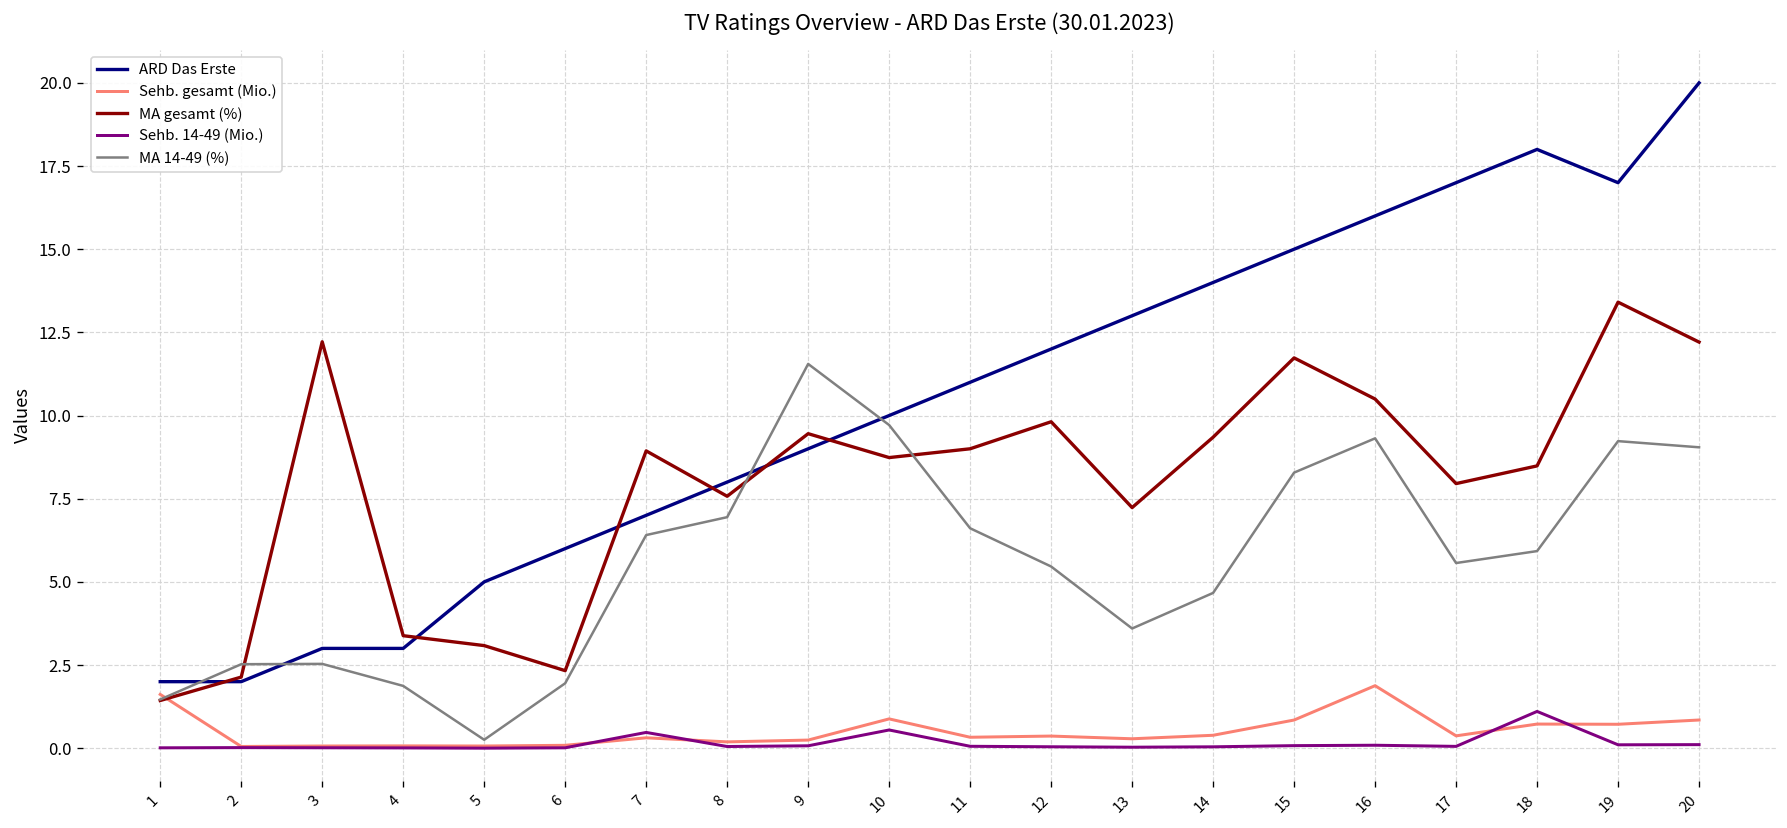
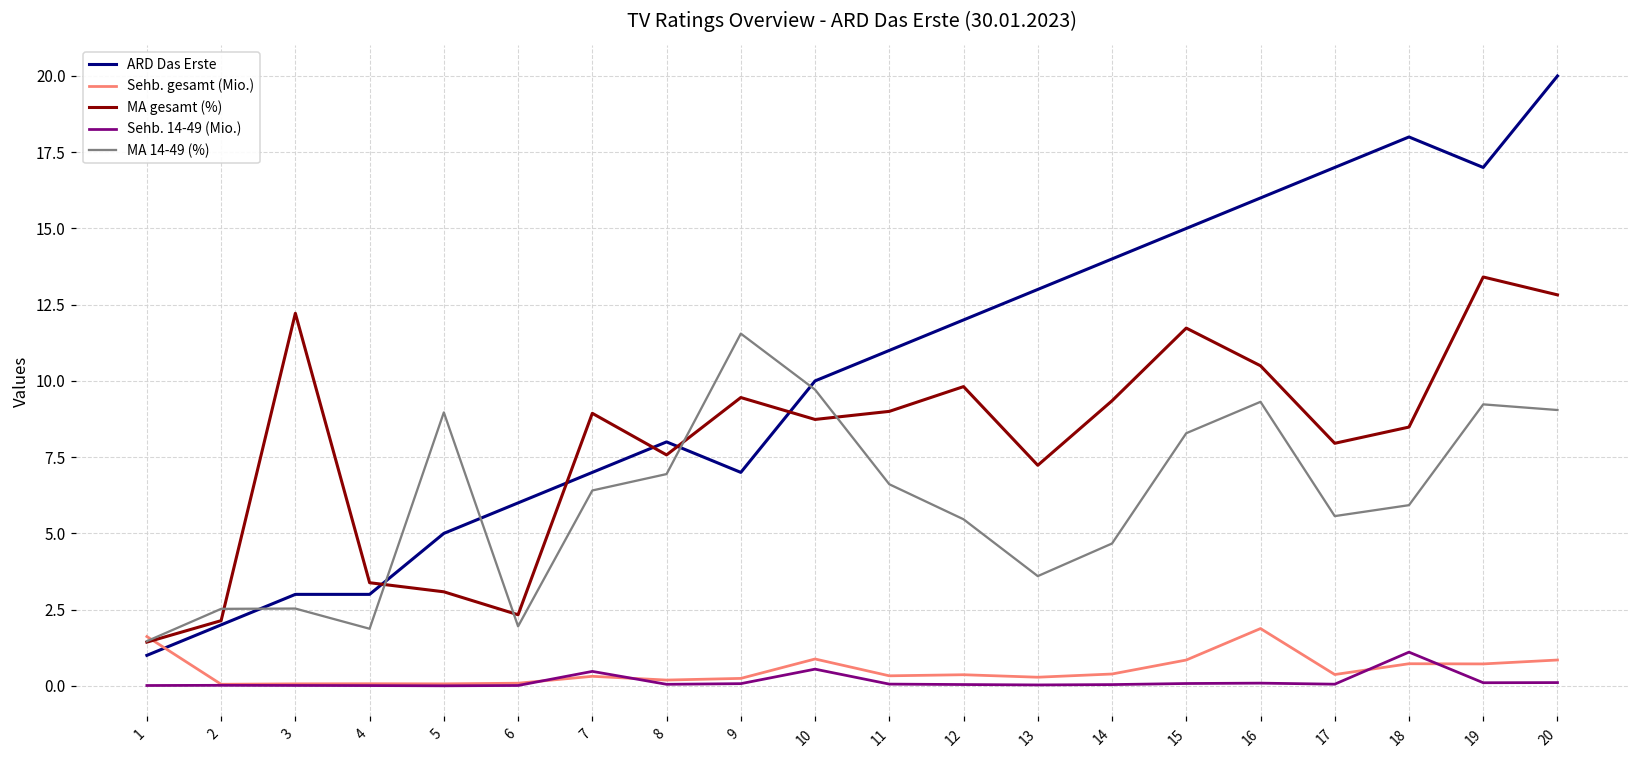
ARD Das Erste, 1: 2 -> 1
MA 14-49 (%), 5: 0.3 -> 9.0
ARD Das Erste, 9: 9 -> 7
MA gesamt (%), 20: 12.2 -> 12.8
